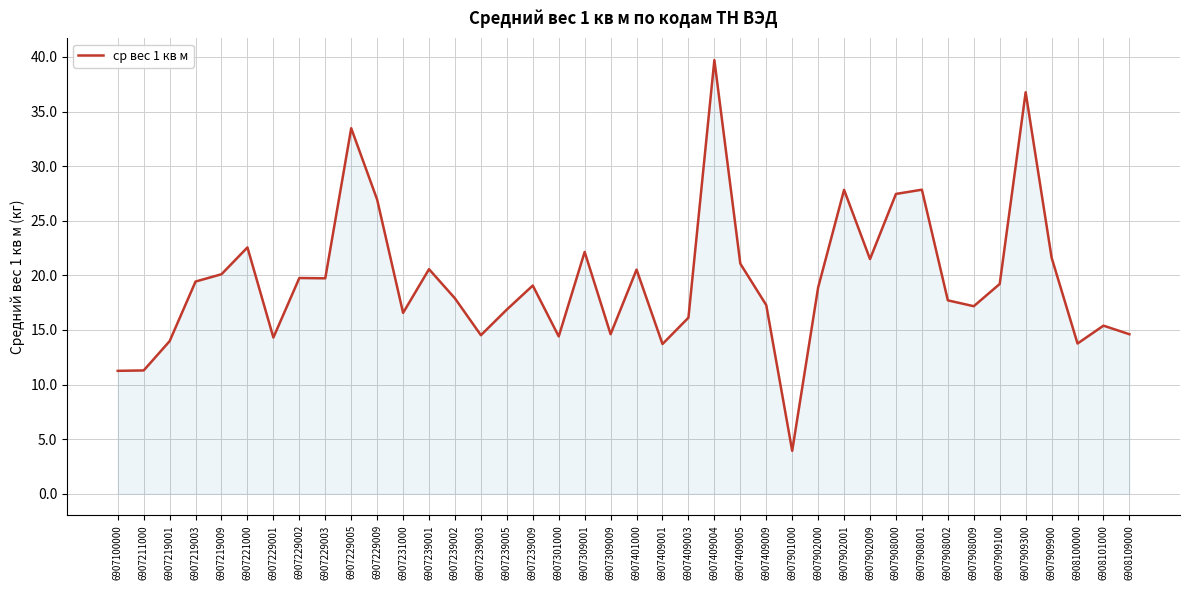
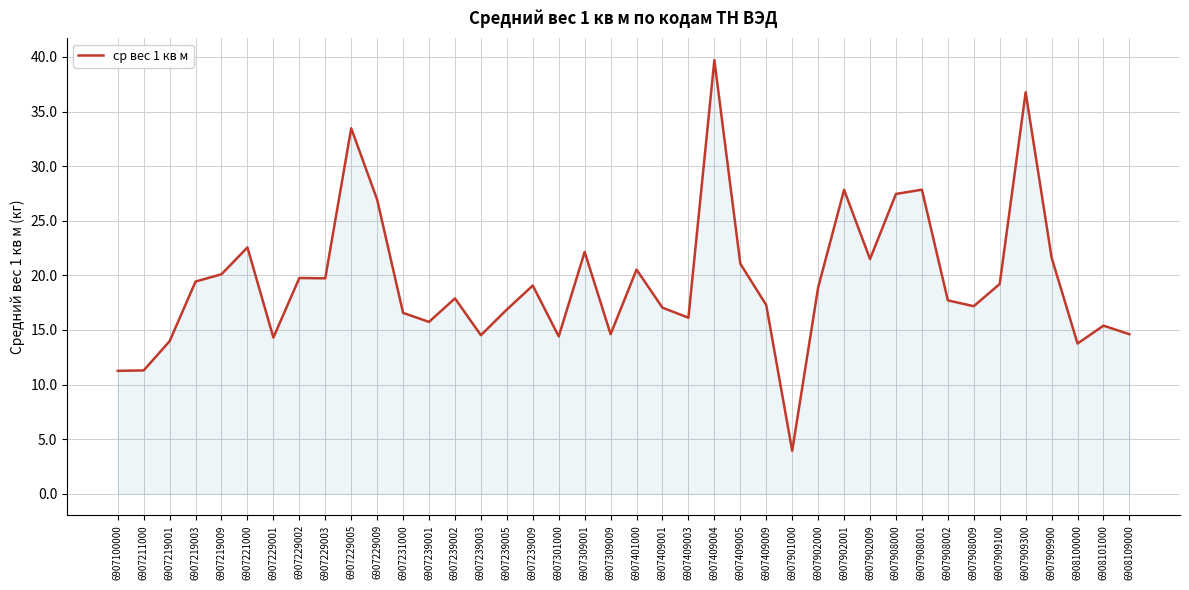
6907239001: 20.6 -> 15.7
6907409001: 13.7 -> 17.0
